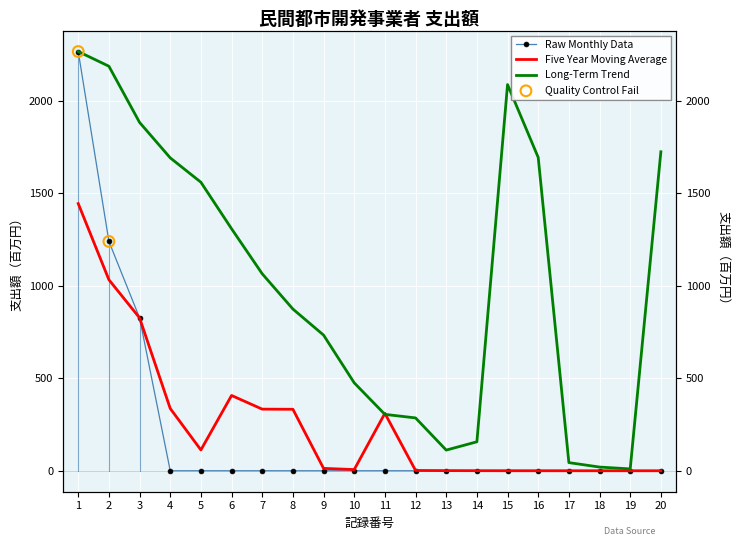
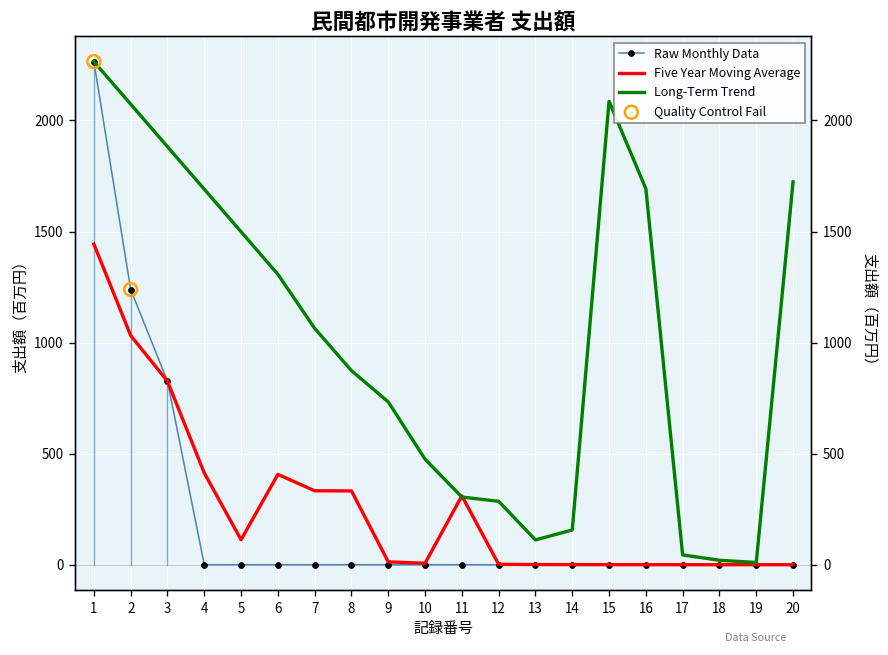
Long-Term Trend, 2: 2190 -> 2070
Five Year Moving Average, 4: 340 -> 410
Long-Term Trend, 5: 1560 -> 1500
